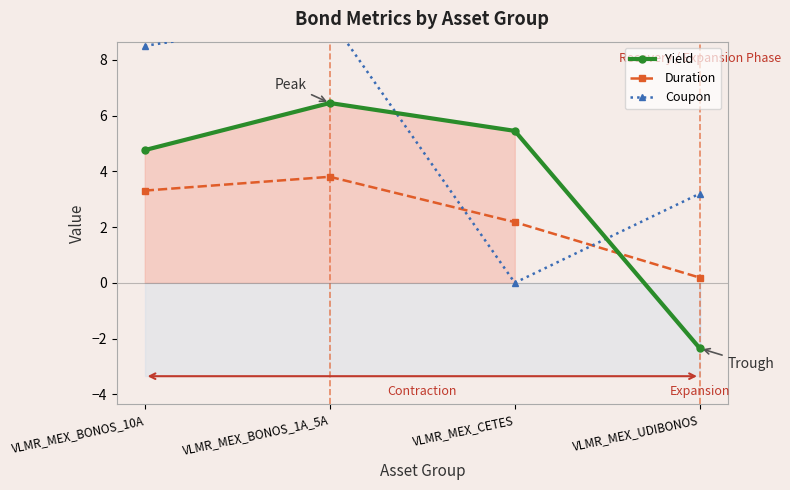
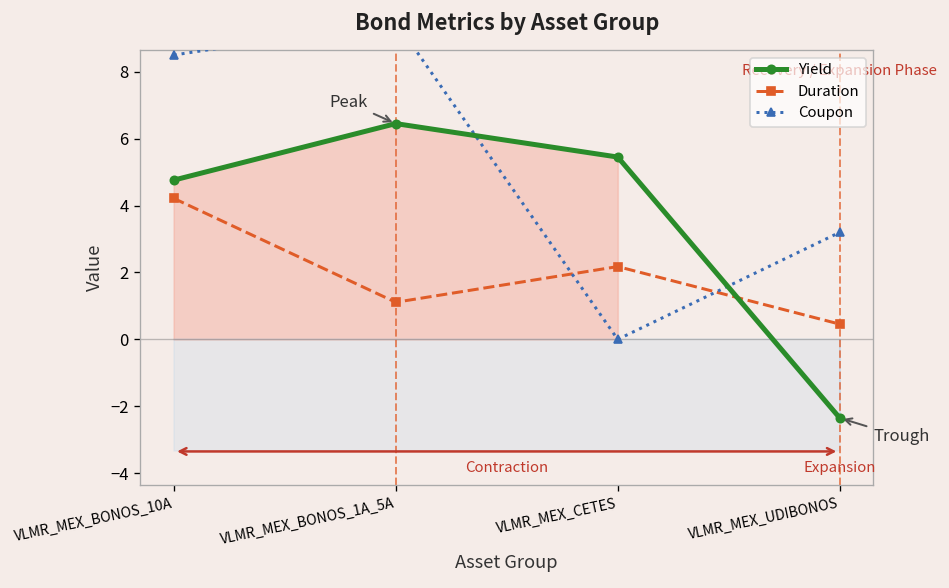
Duration, VLMR_MEX_BONOS_10A: 3.3 -> 4.2
Duration, VLMR_MEX_BONOS_1A_5A: 3.8 -> 1.1
Duration, VLMR_MEX_UDIBONOS: 0.2 -> 0.5
